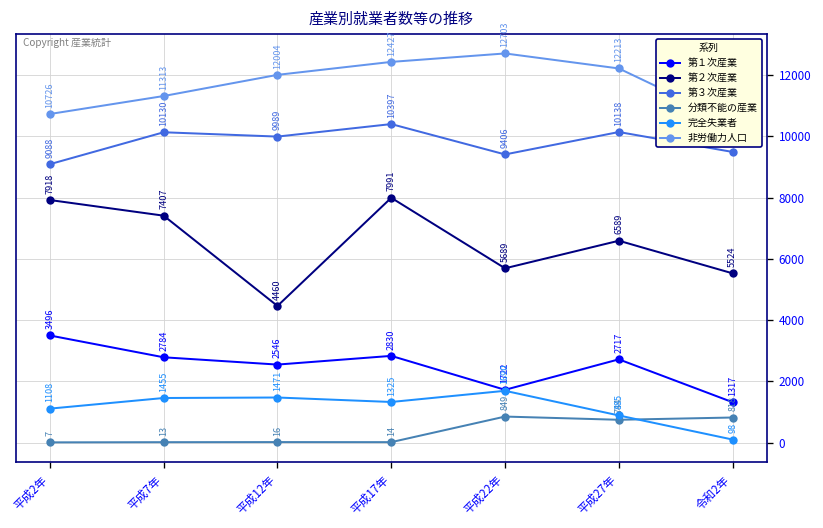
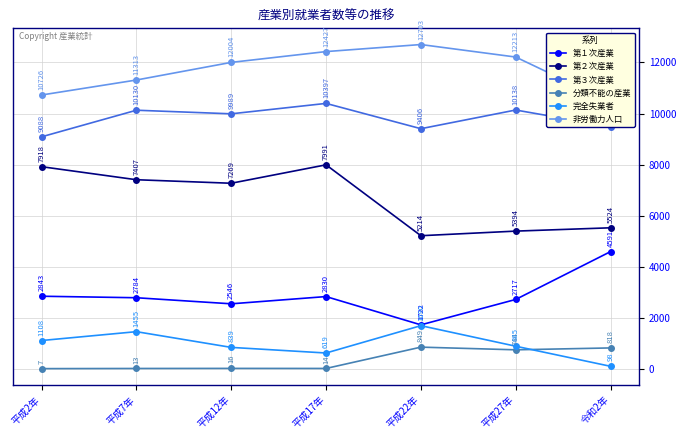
第１次産業, 平成2年: 3496 -> 2843
第２次産業, 平成12年: 4460 -> 7269
完全失業者, 平成12年: 1471 -> 839
完全失業者, 平成17年: 1325 -> 619
第２次産業, 平成22年: 5689 -> 5214
第２次産業, 平成27年: 6589 -> 5394
第１次産業, 令和2年: 1317 -> 4591
